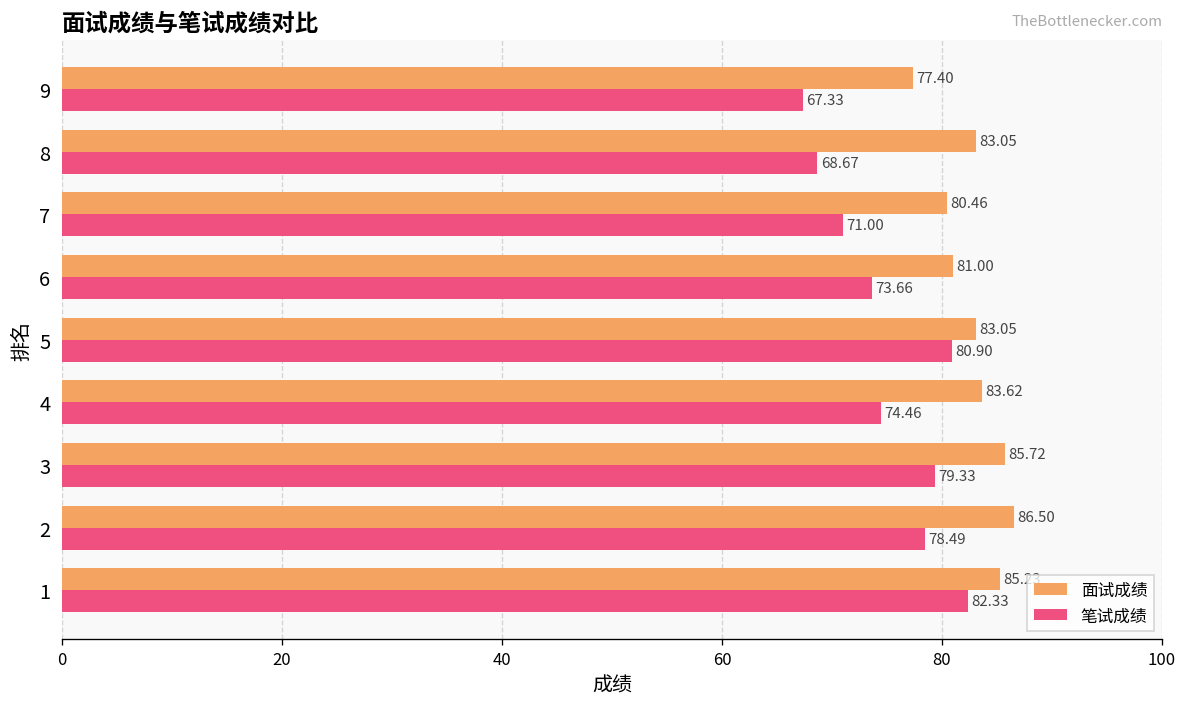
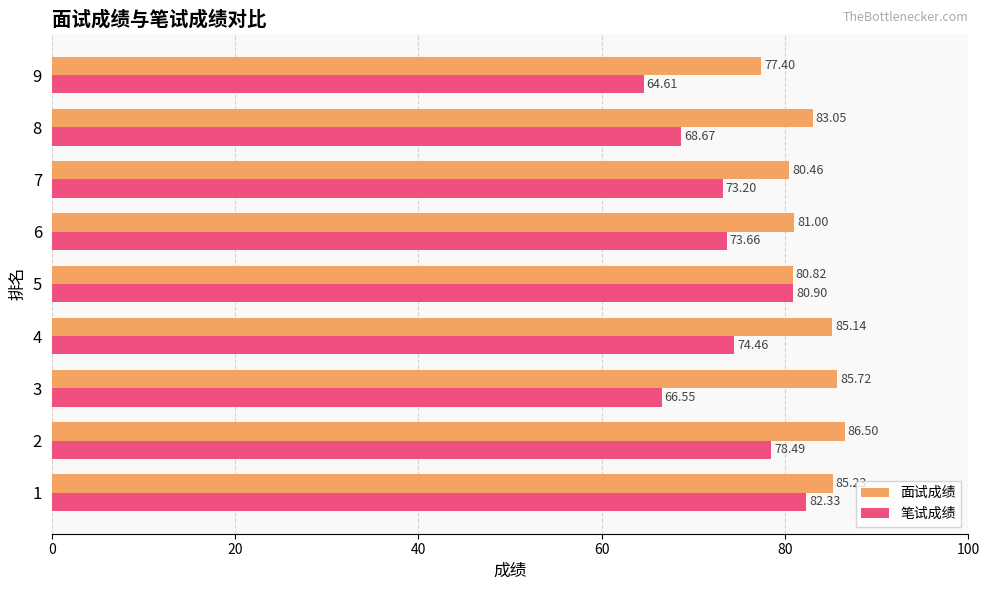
笔试成绩, 9: 67.33 -> 64.61
笔试成绩, 7: 71.00 -> 73.20
面试成绩, 5: 83.05 -> 80.82
面试成绩, 4: 83.62 -> 85.14
笔试成绩, 3: 79.33 -> 66.55
